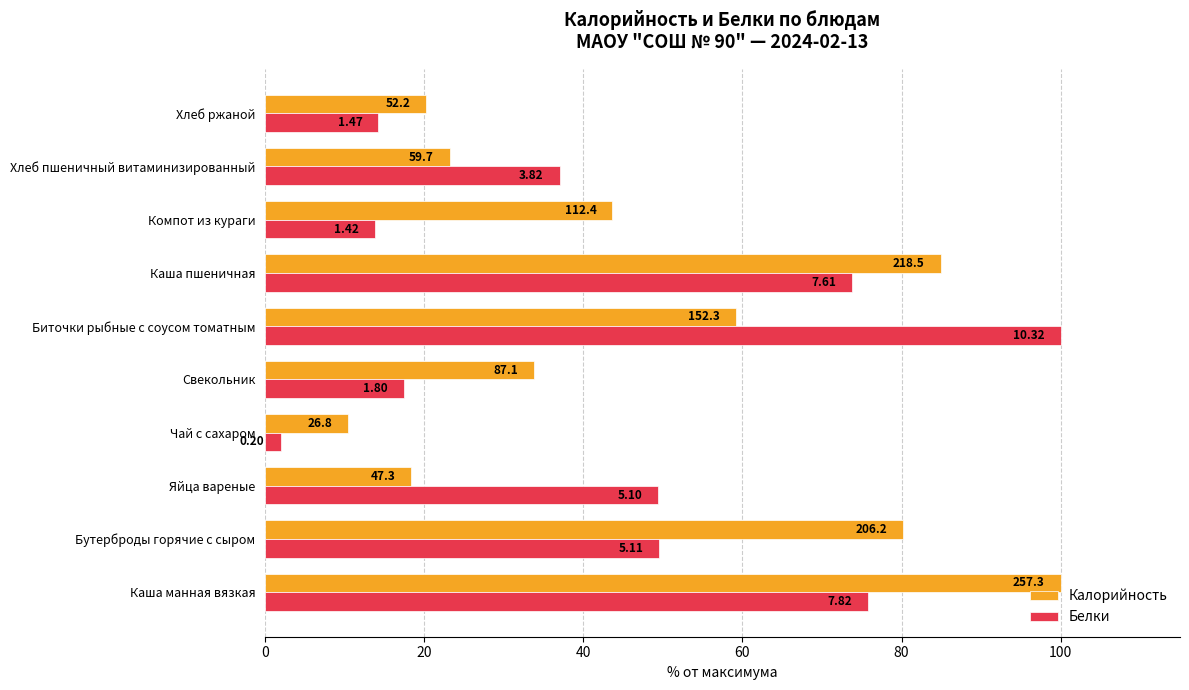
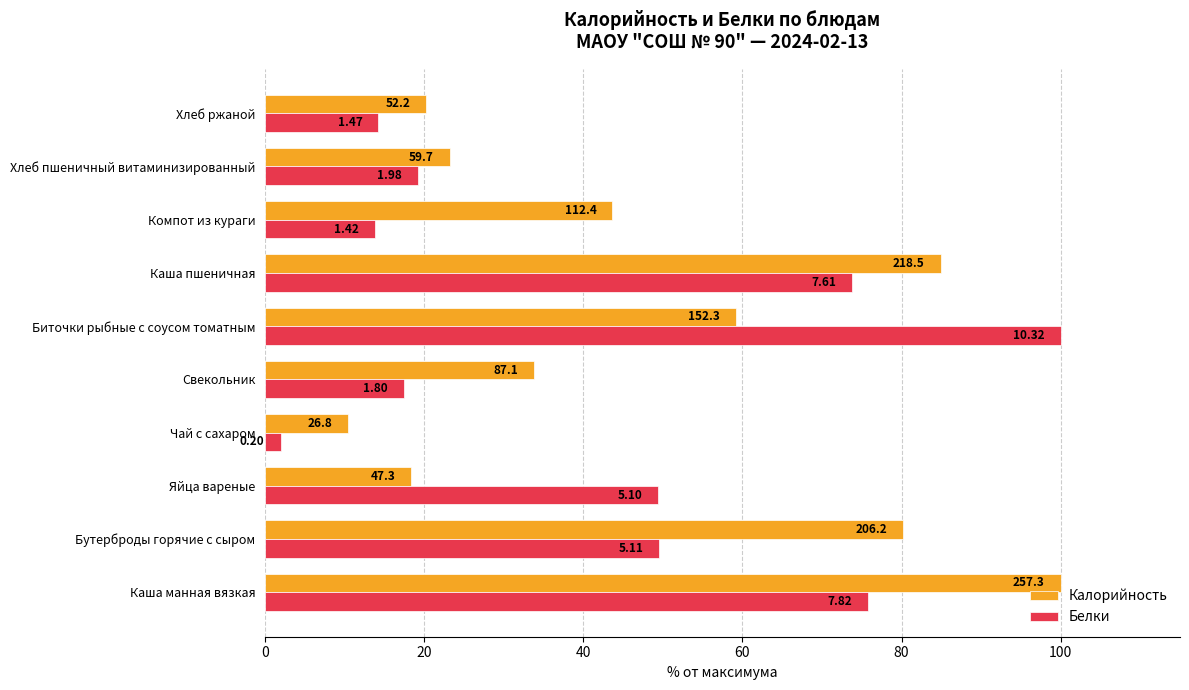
Белки, Хлеб пшеничный витаминизированный: 3.82 -> 1.98
